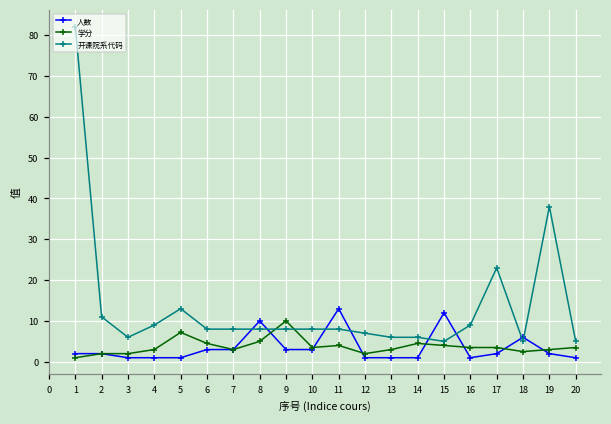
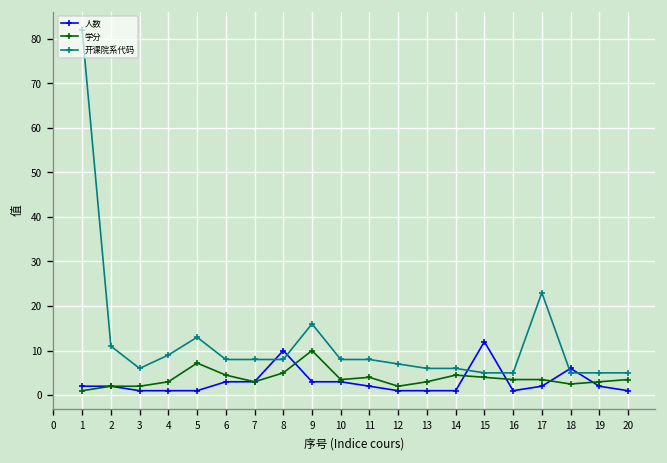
开课院系代码, 9: 8 -> 16
人数, 11: 13 -> 2
开课院系代码, 16: 9 -> 5
开课院系代码, 19: 38 -> 5
